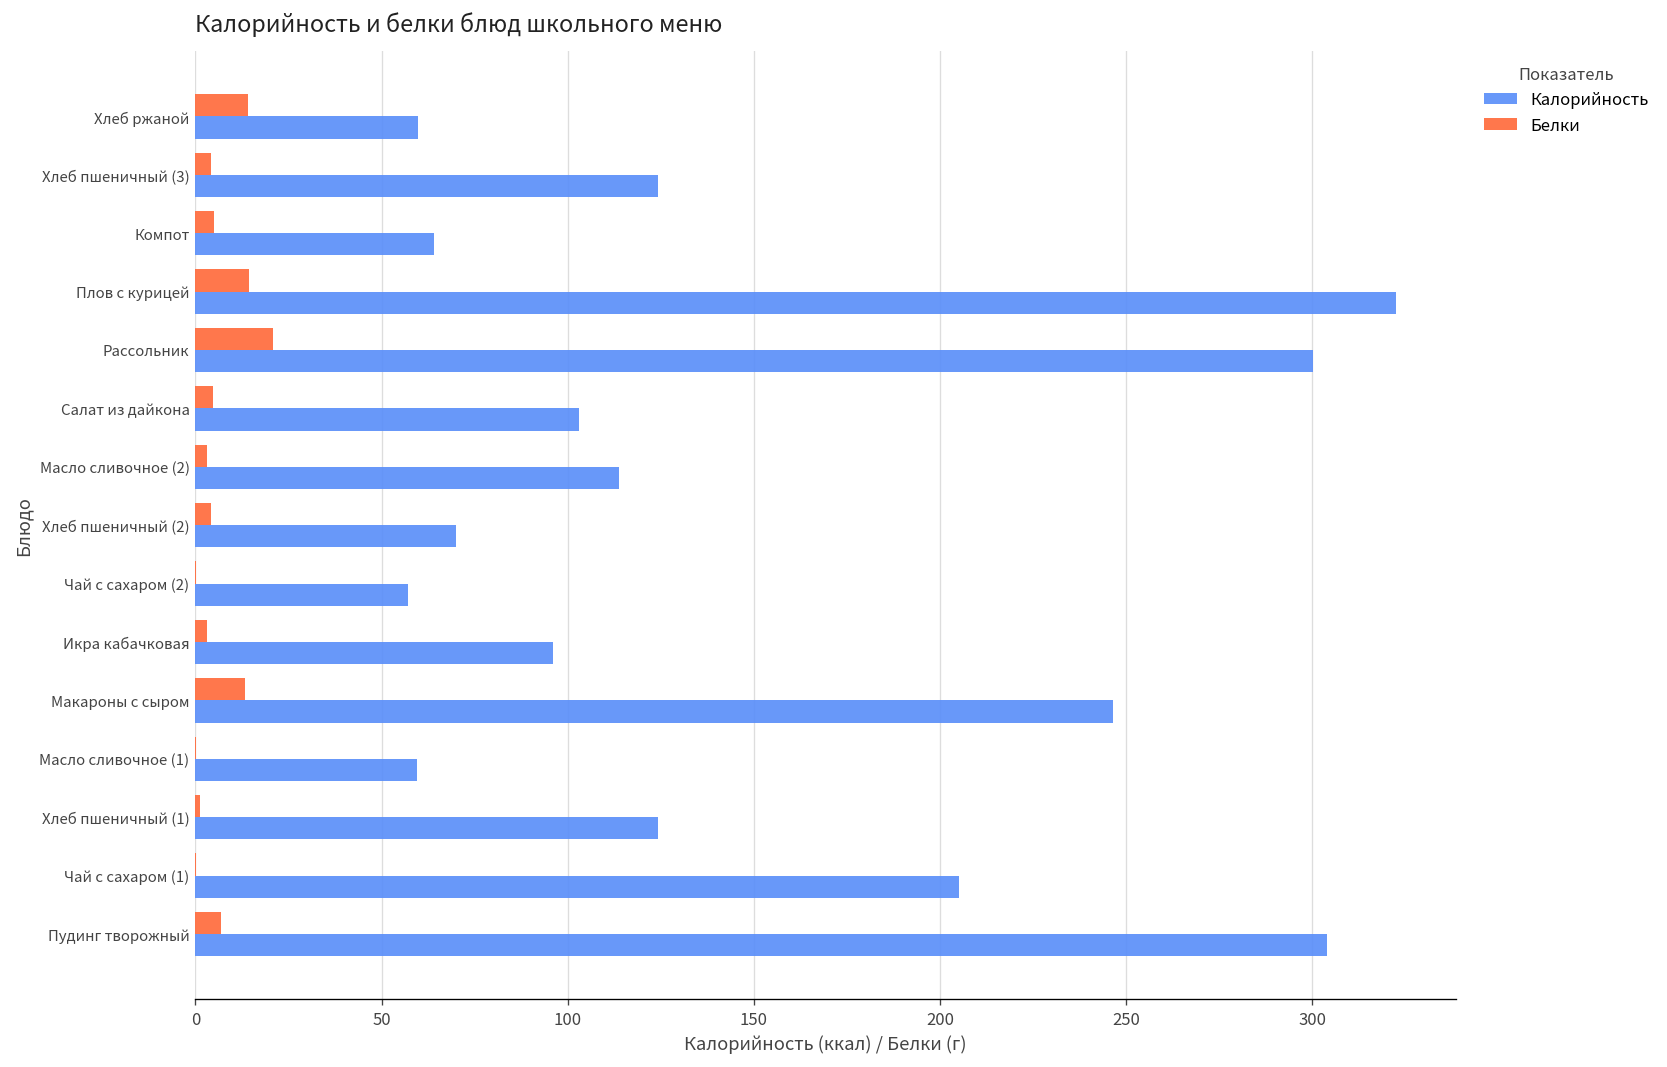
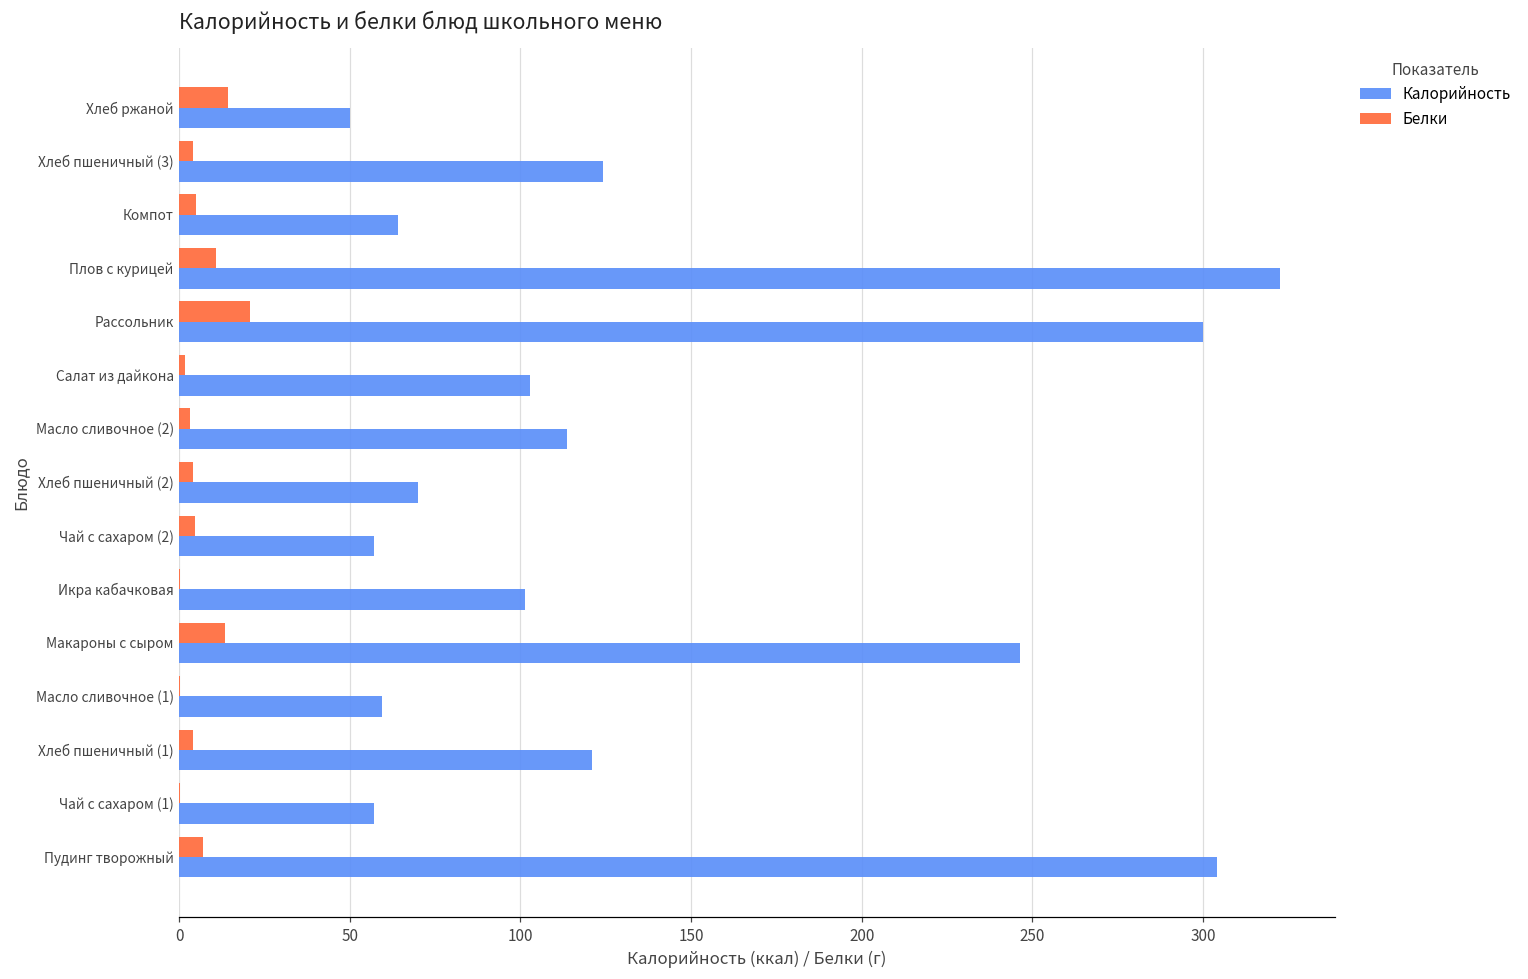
Калорийность, Хлеб ржаной: 60 -> 50
Белки, Плов с курицей: 15 -> 11
Белки, Салат из дайкона: 5 -> 2
Белки, Чай с сахаром (2): 0 -> 5
Белки, Икра кабачковая: 3 -> 0
Калорийность, Икра кабачковая: 96 -> 101
Белки, Хлеб пшеничный (1): 1 -> 4
Калорийность, Хлеб пшеничный (1): 124 -> 121
Калорийность, Чай с сахаром (1): 205 -> 57
